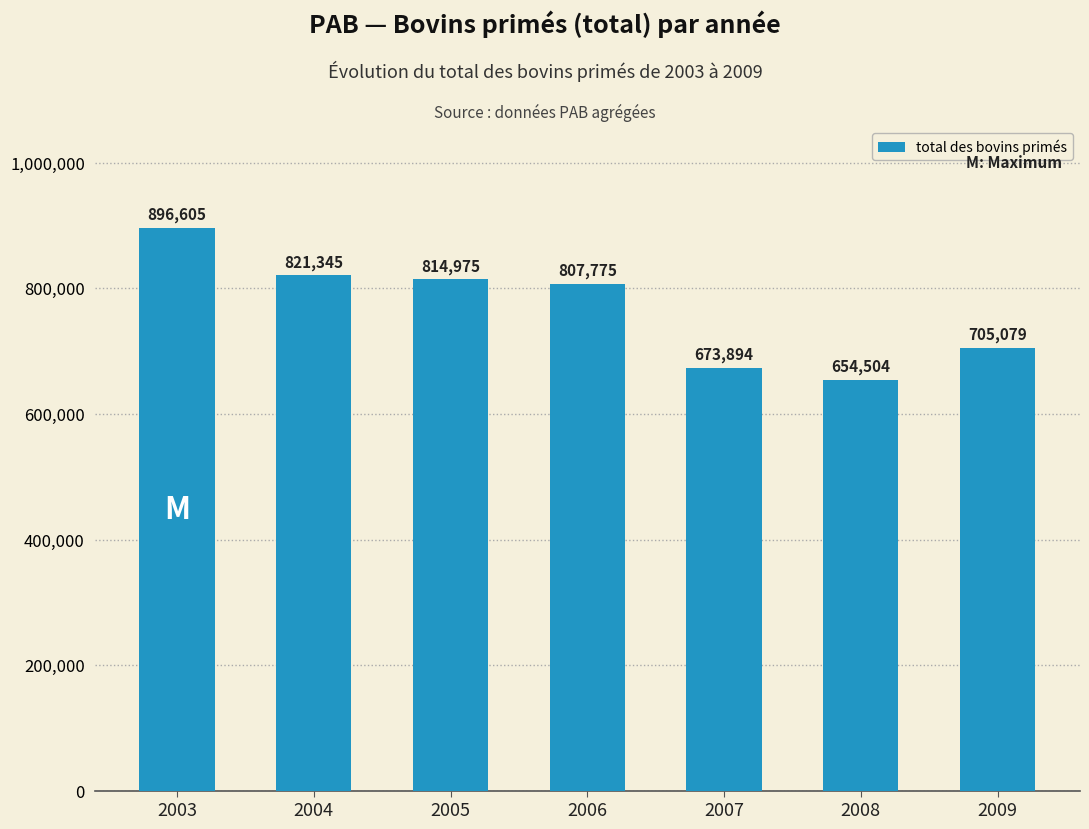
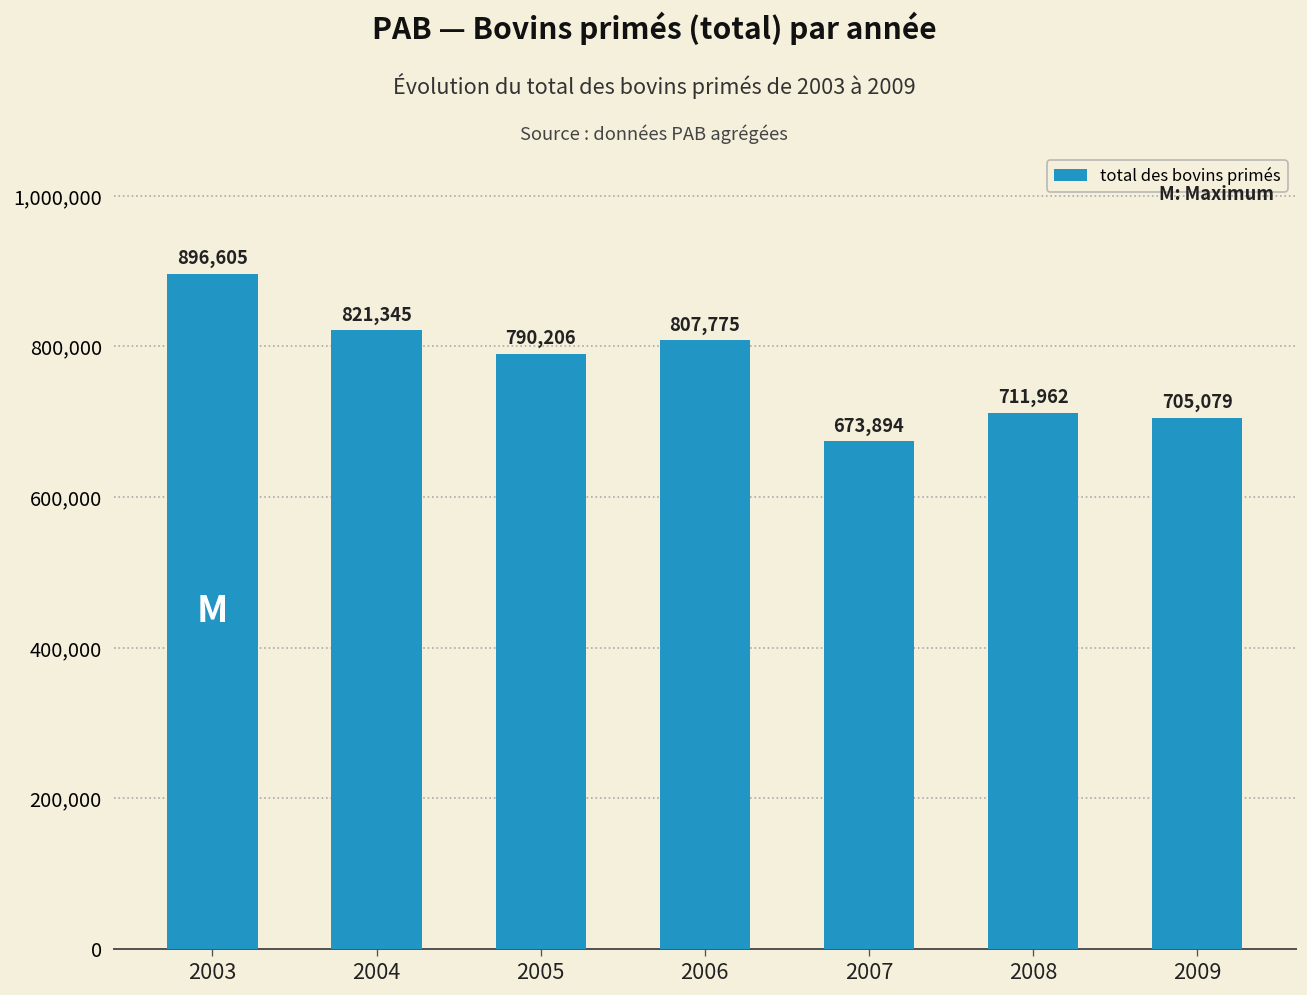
2005: 814,975 -> 790,206
2008: 654,504 -> 711,962
